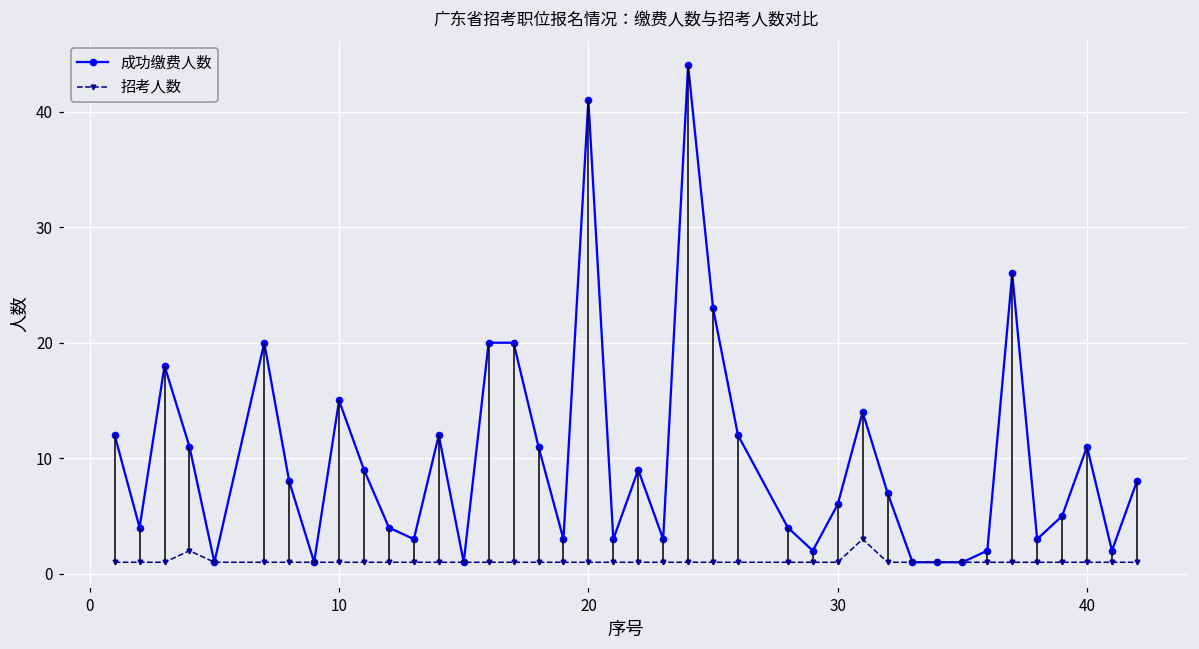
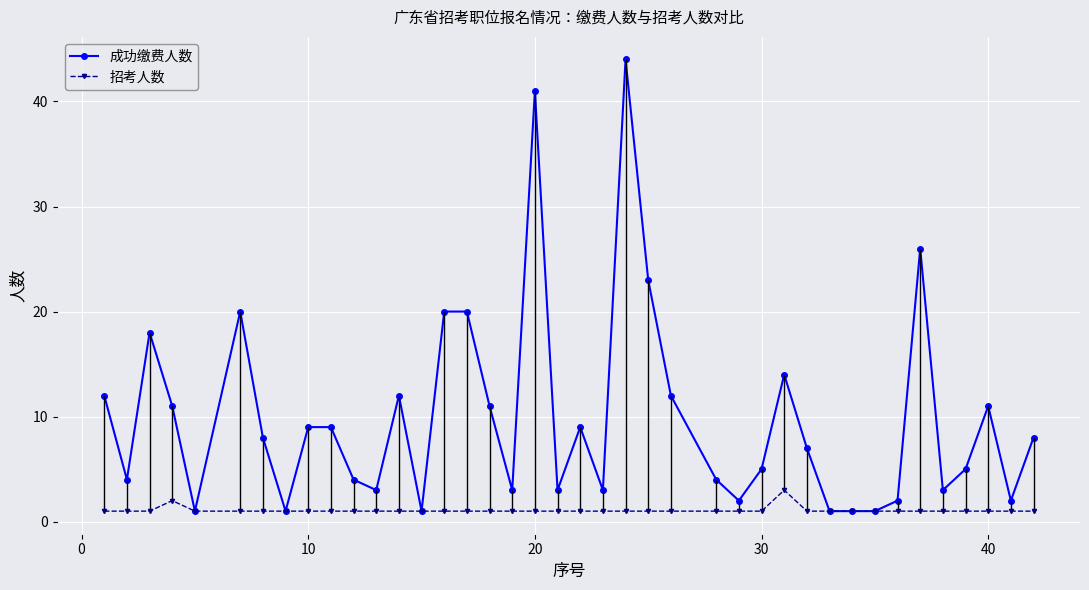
成功缴费人数, 10: 15 -> 9
成功缴费人数, 30: 6 -> 5
